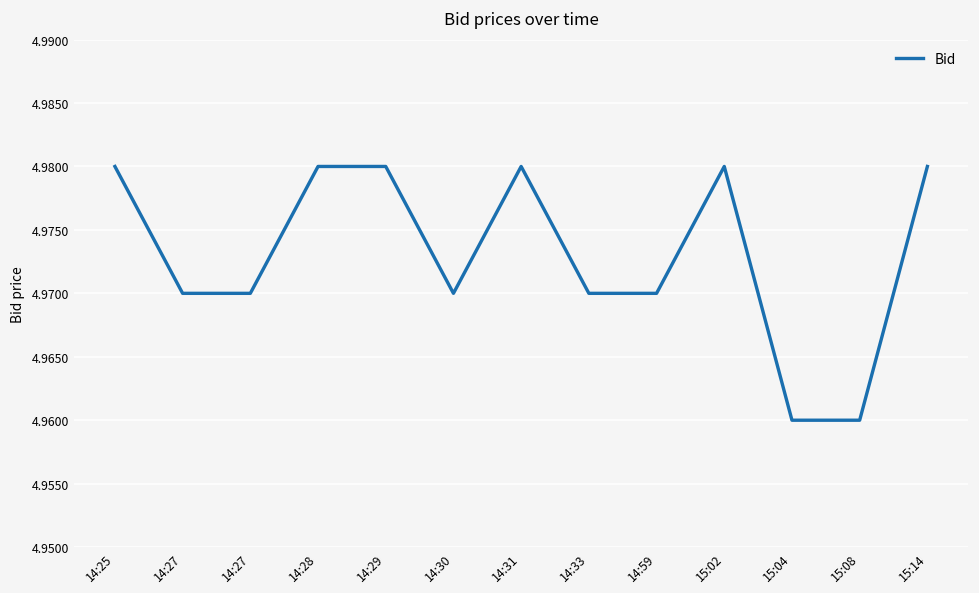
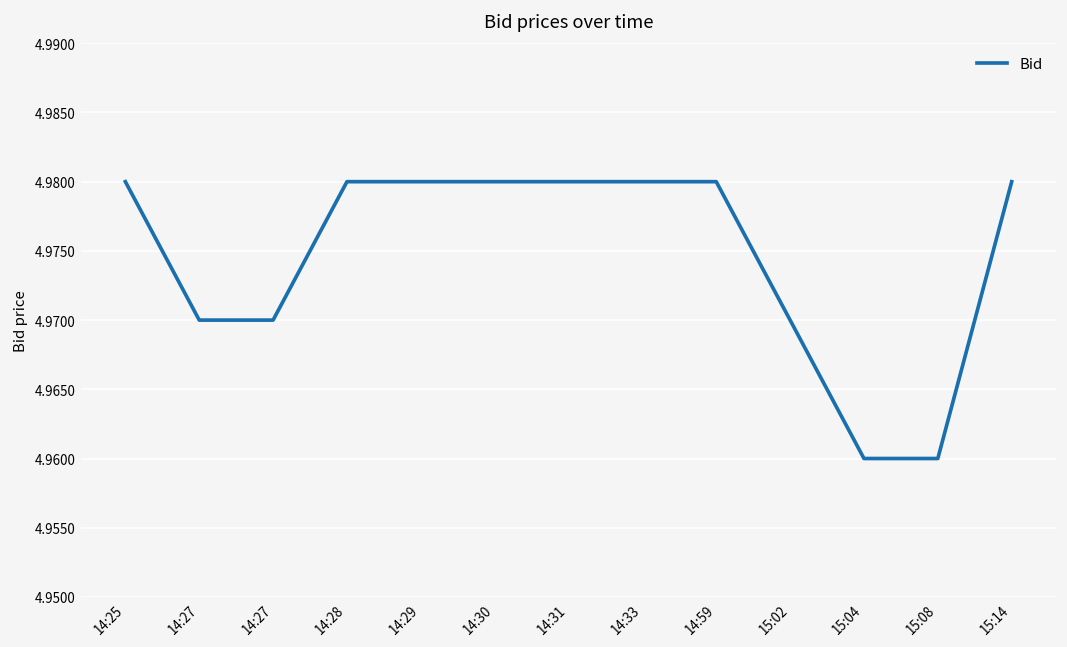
14:30: 4.97 -> 4.98
14:33: 4.97 -> 4.98
14:59: 4.97 -> 4.98
15:02: 4.98 -> 4.97
